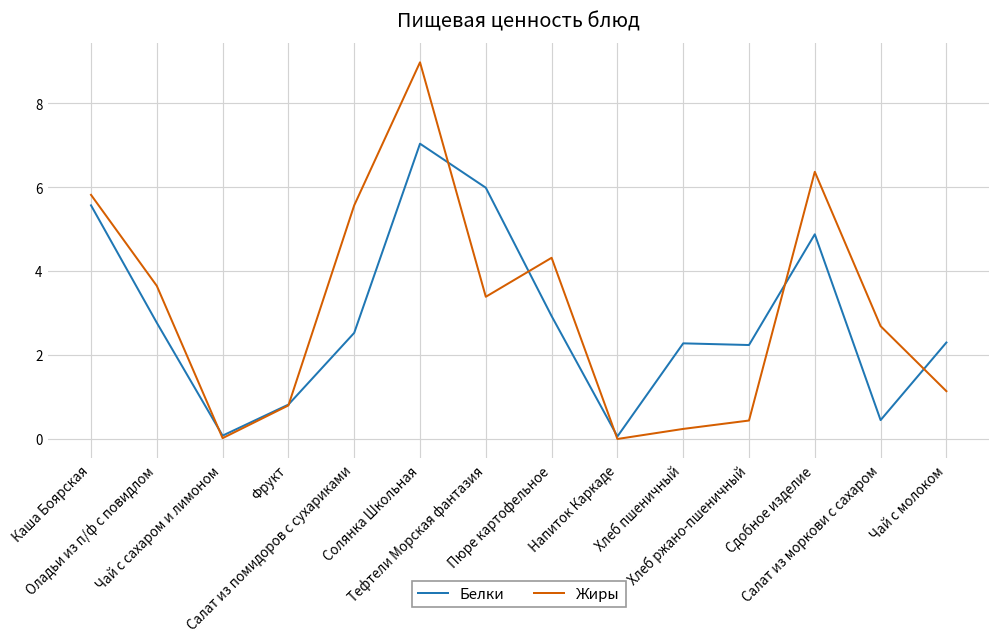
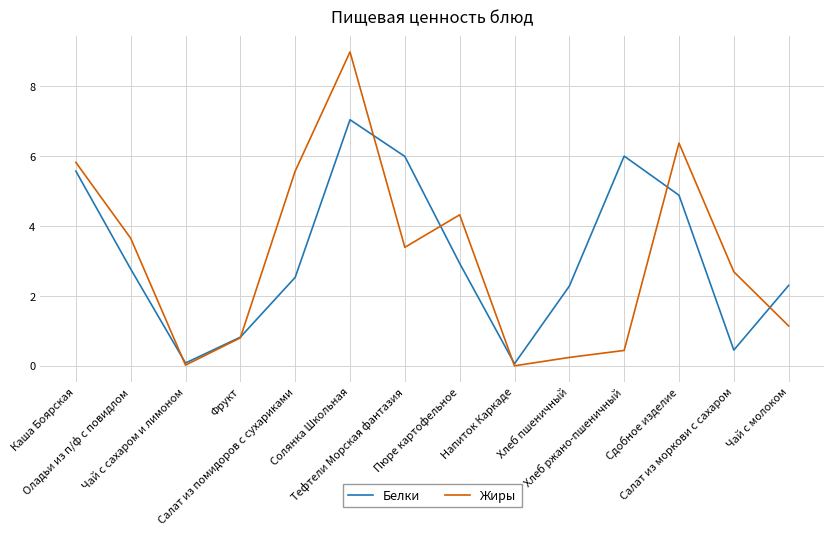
Белки, Хлеб ржано-пшеничный: 2.2 -> 6.0
